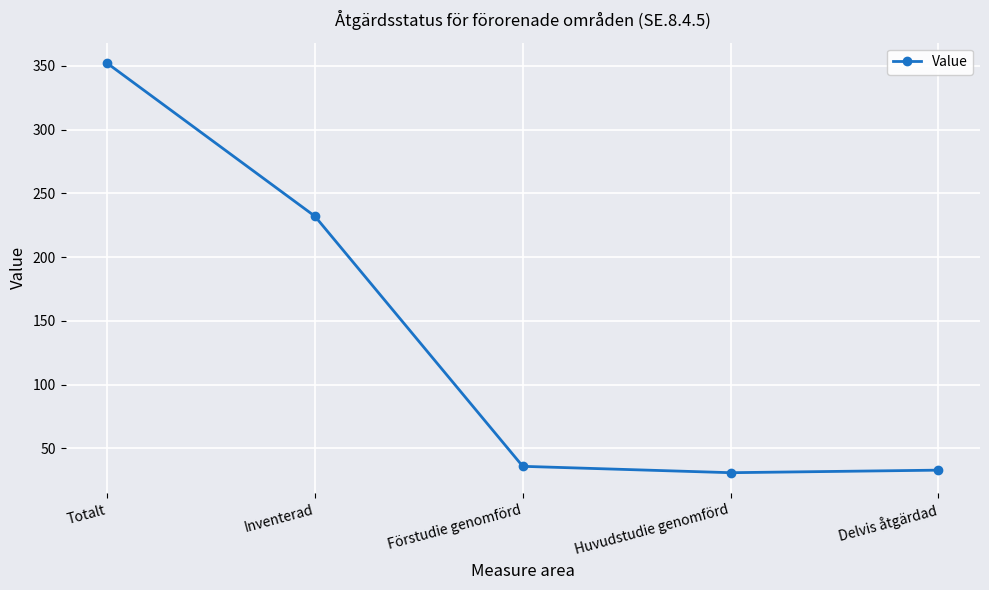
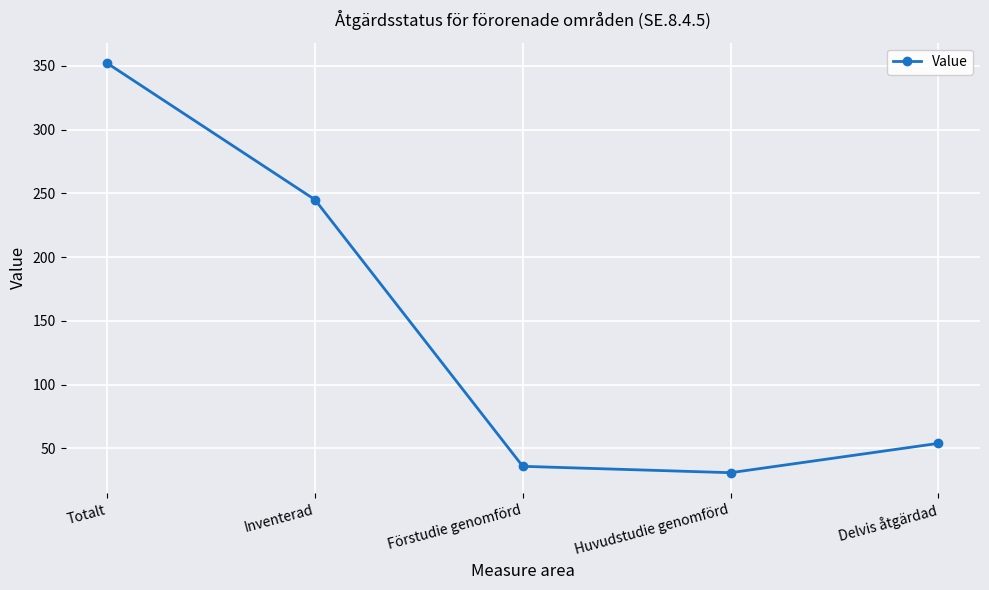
Inventerad: 232 -> 245
Delvis åtgärdad: 33 -> 54
